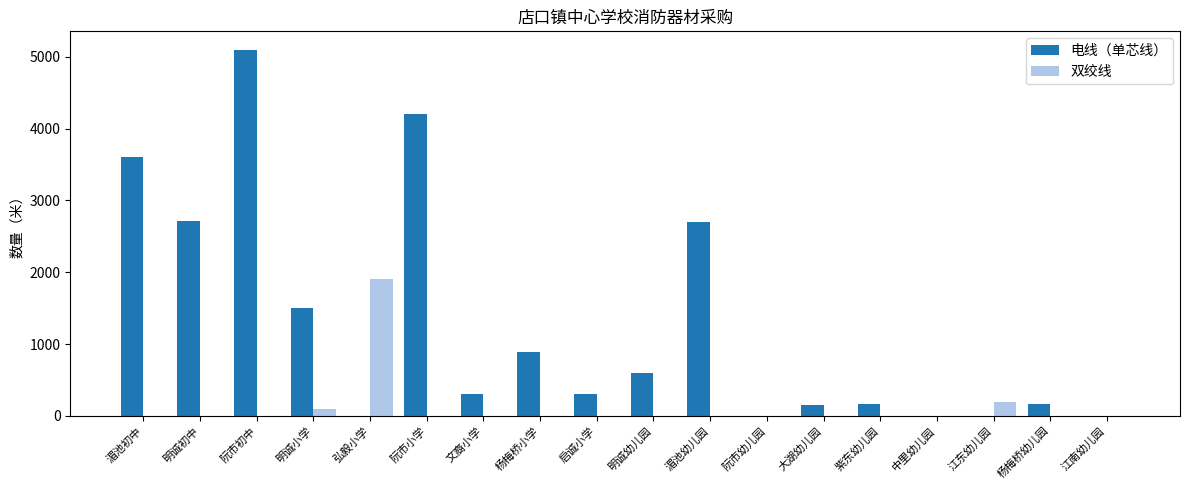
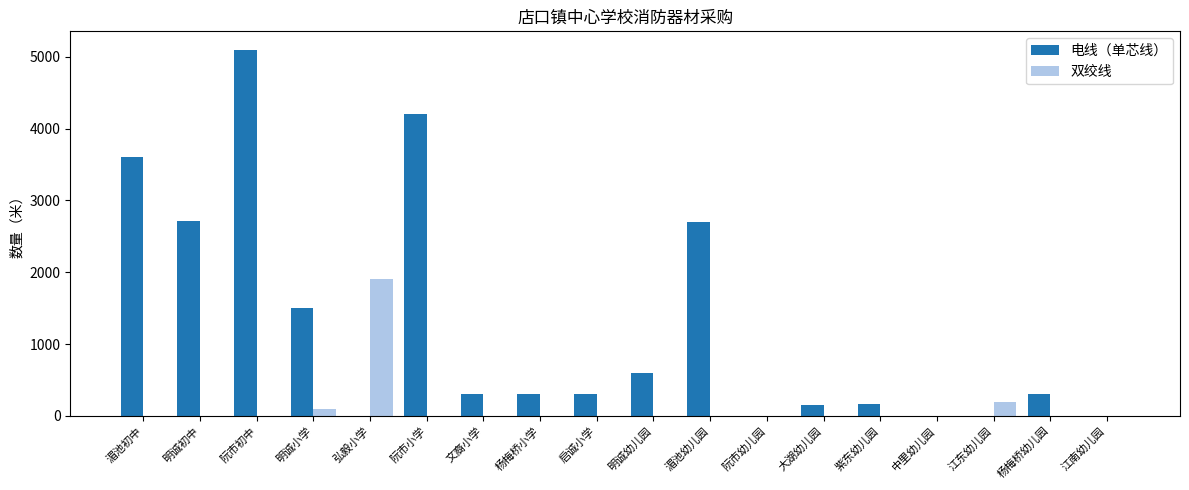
电线（单芯线）, 杨梅桥小学: 900 -> 300
电线（单芯线）, 杨梅桥幼儿园: 200 -> 300
